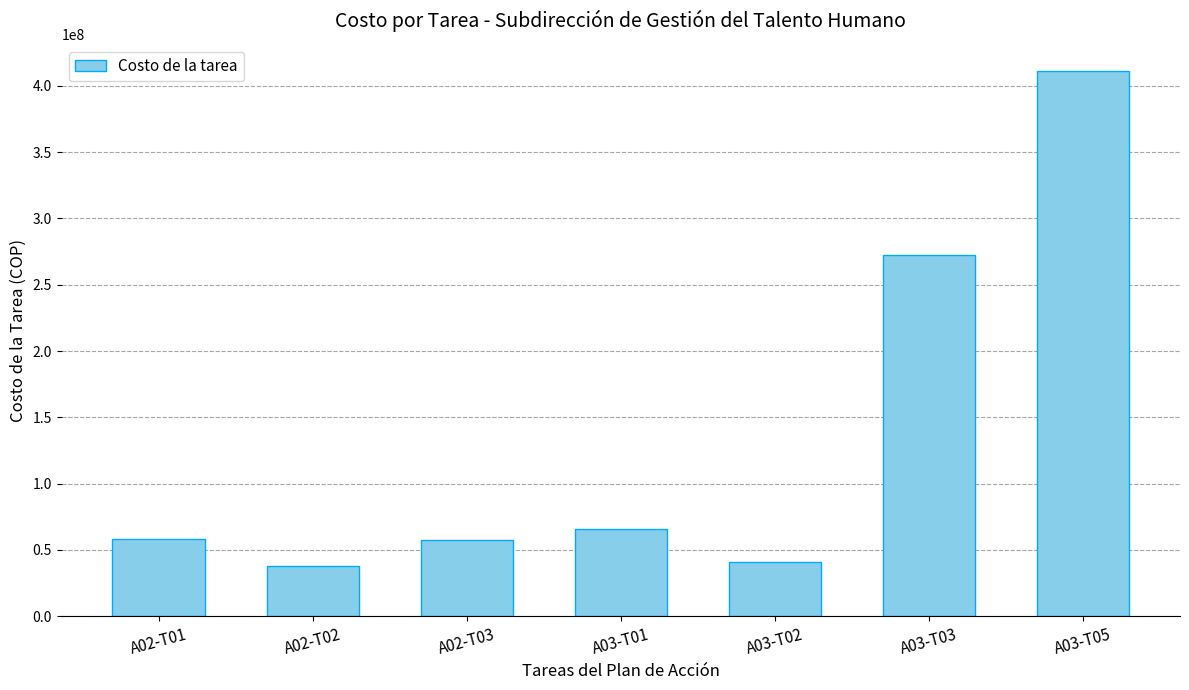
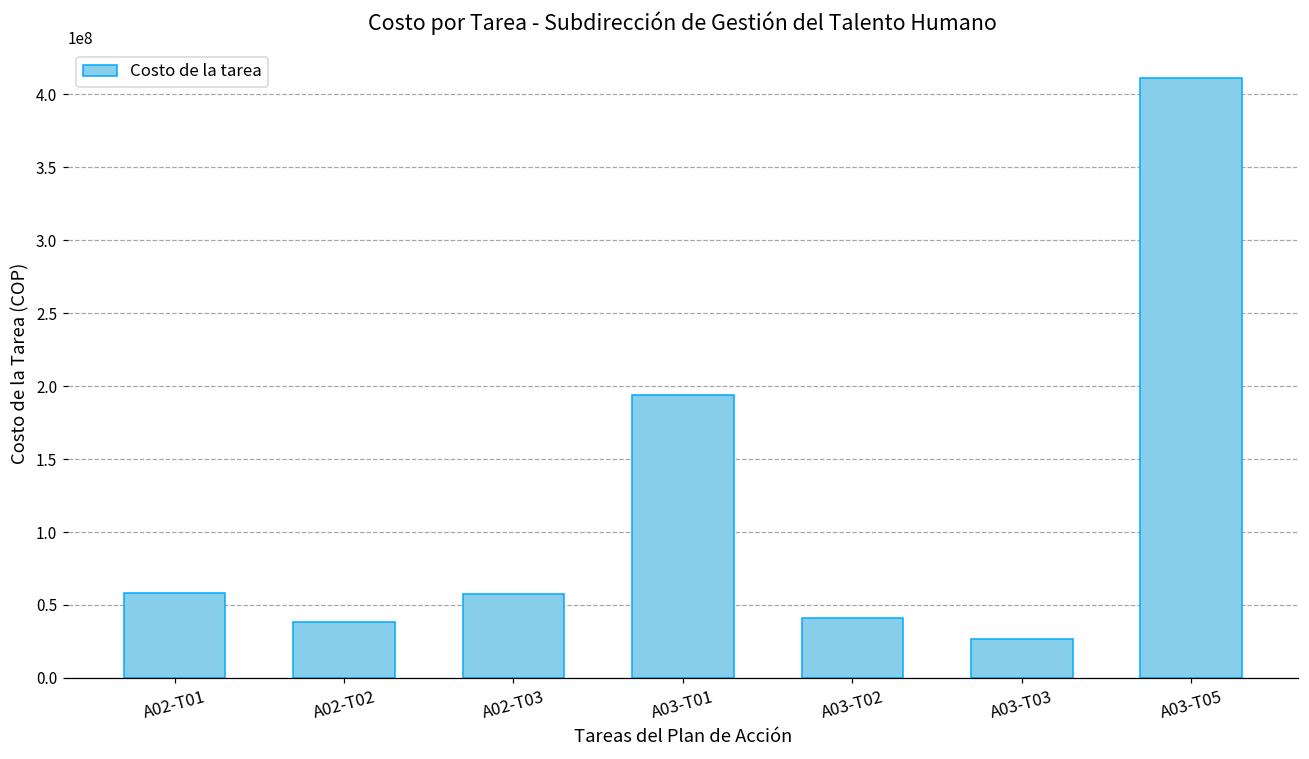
A03-T01: 65000000 -> 194000000
A03-T03: 273000000 -> 27000000
